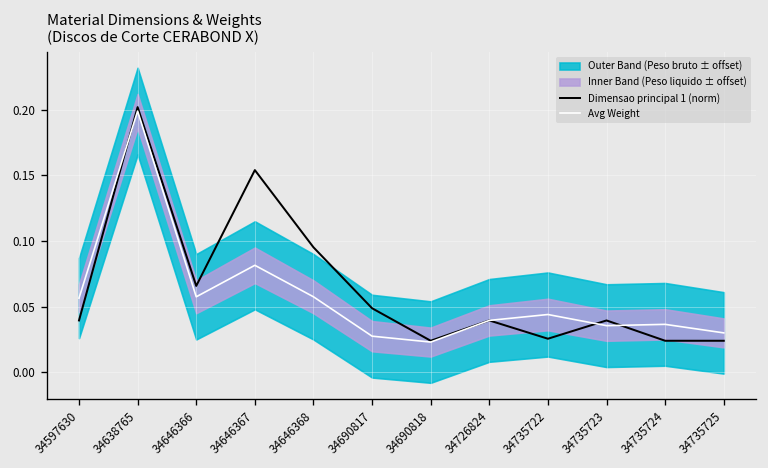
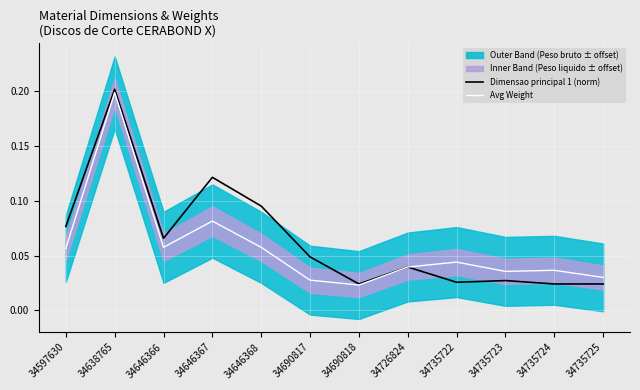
Dimensao principal 1 (norm), 34597630: 0.039 -> 0.077
Dimensao principal 1 (norm), 34646367: 0.154 -> 0.122
Dimensao principal 1 (norm), 34735723: 0.039 -> 0.027
